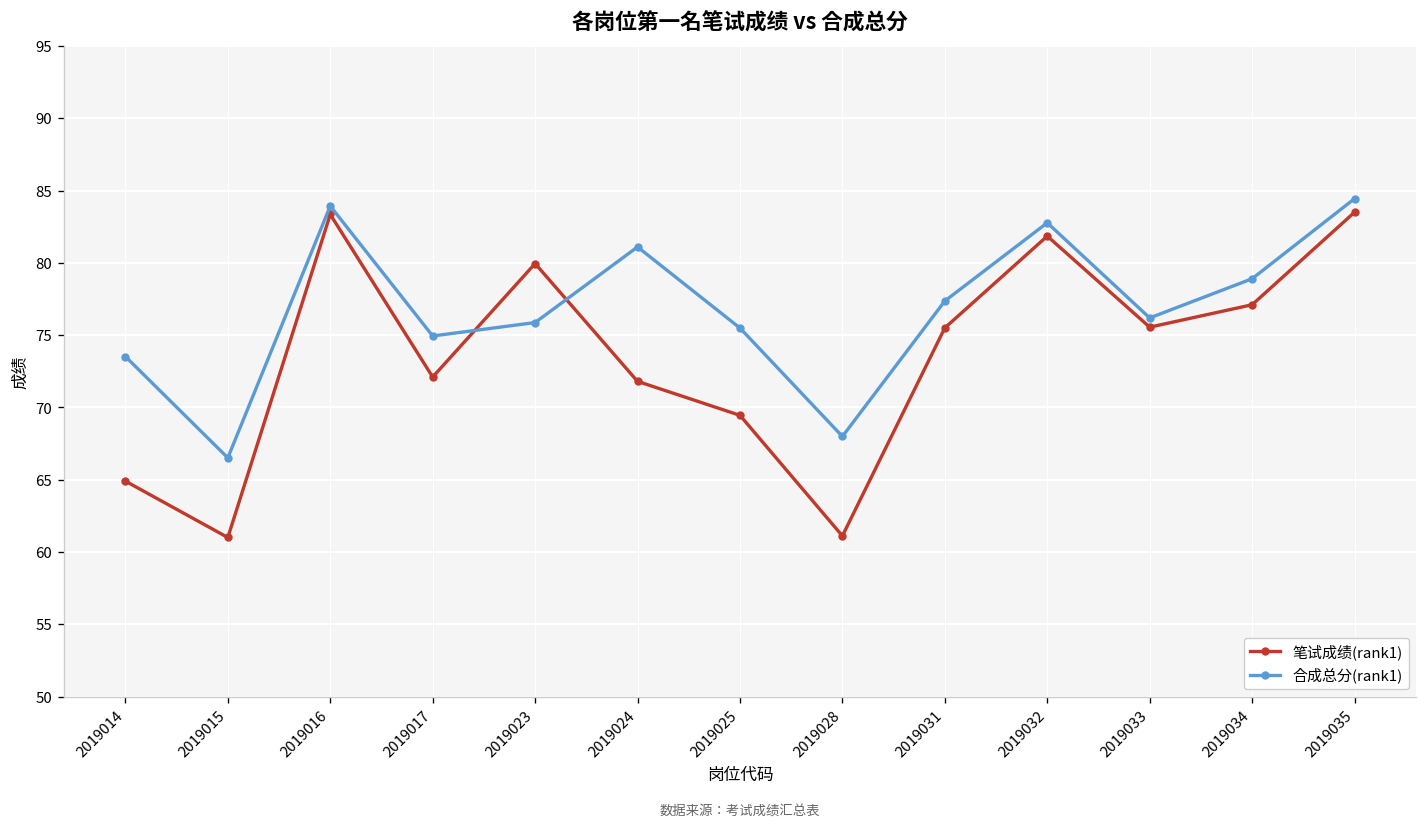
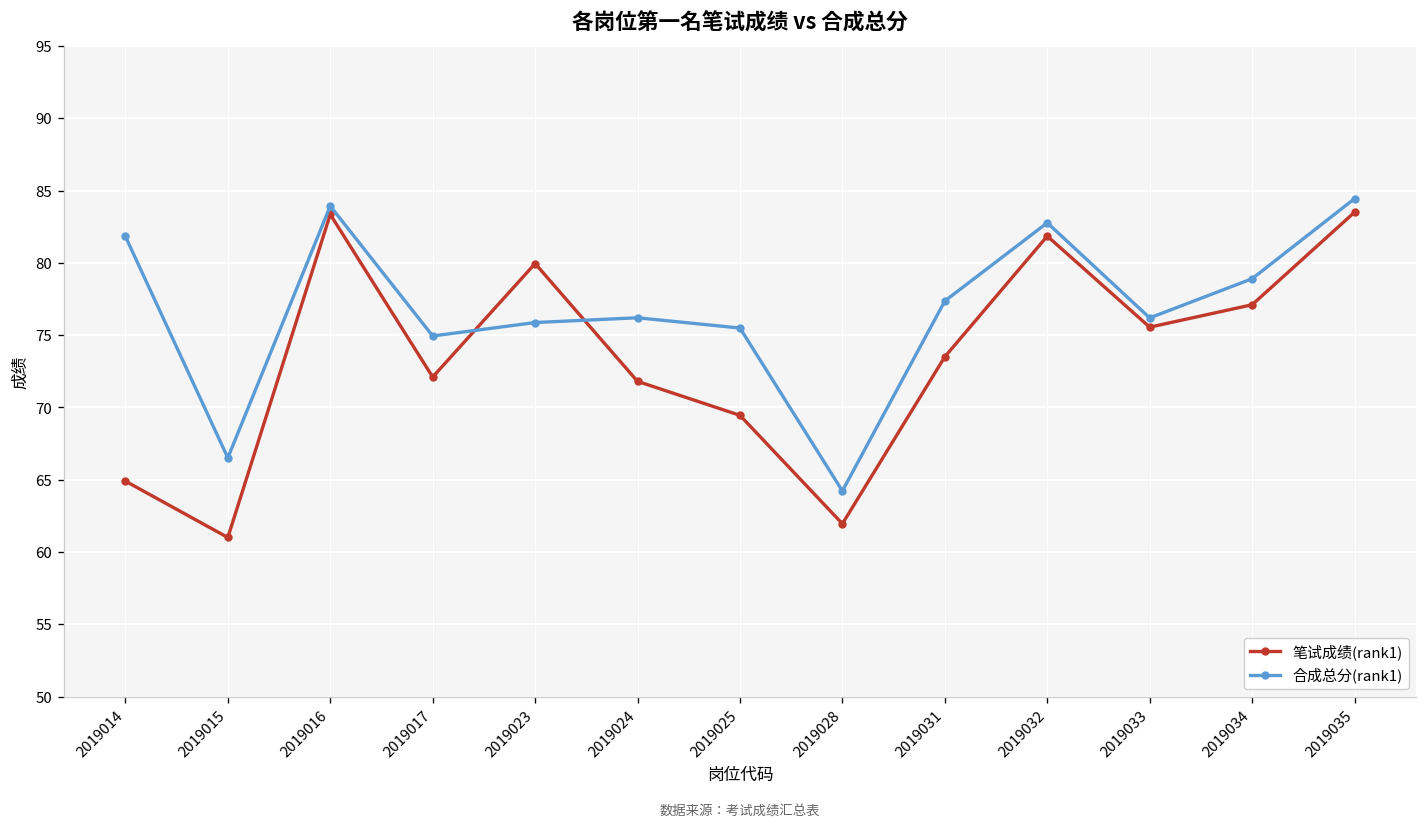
合成总分(rank1), 2019014: 73.5 -> 81.8
合成总分(rank1), 2019024: 81.1 -> 76.2
笔试成绩(rank1), 2019028: 61.1 -> 62.0
合成总分(rank1), 2019028: 68.0 -> 64.2
笔试成绩(rank1), 2019031: 75.5 -> 73.5
